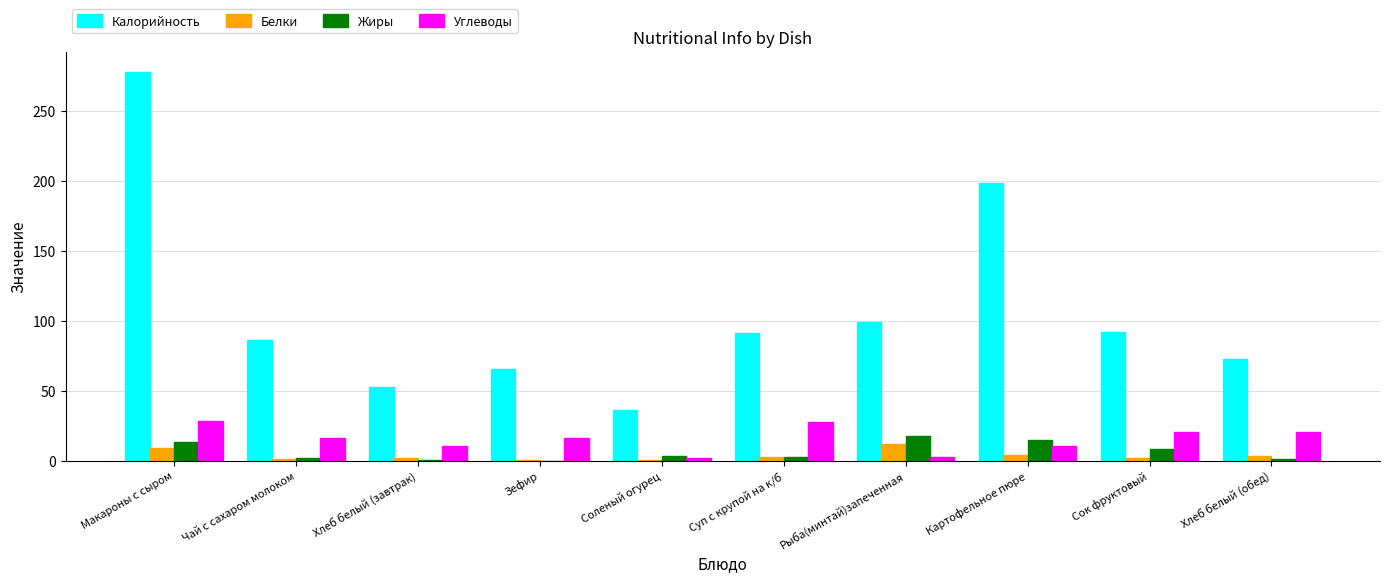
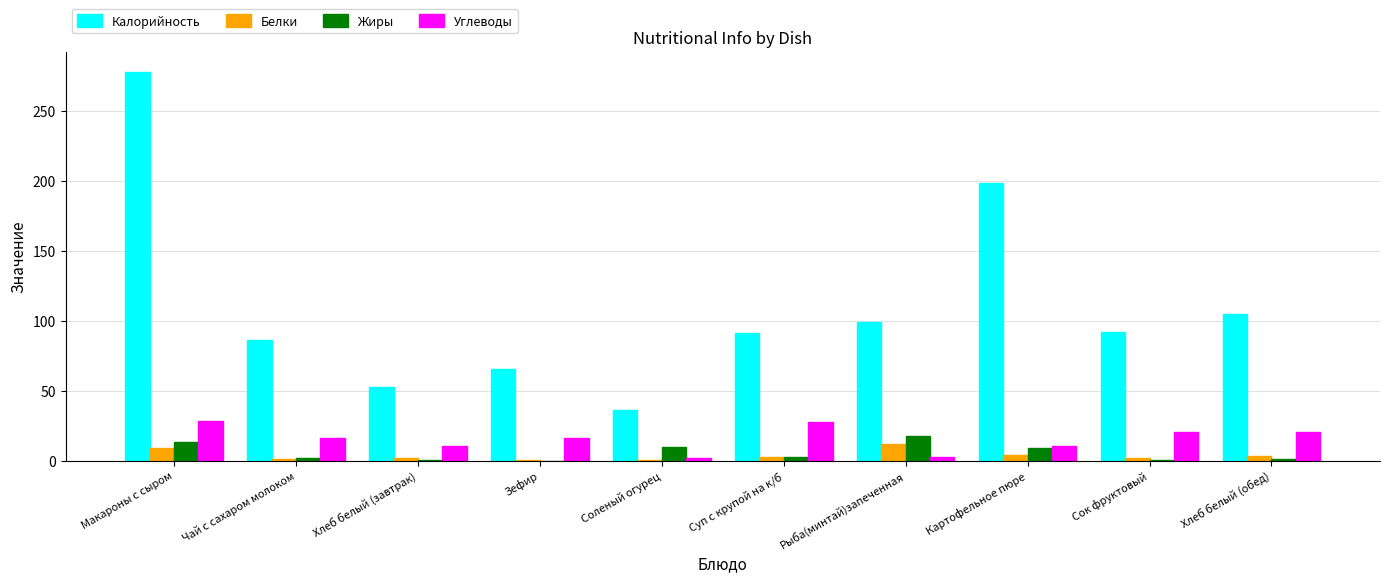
Жиры, Соленый огурец: 3 -> 9
Жиры, Картофельное пюре: 15 -> 9
Жиры, Сок фруктовый: 8 -> 0
Калорийность, Хлеб белый (обед): 73 -> 105
